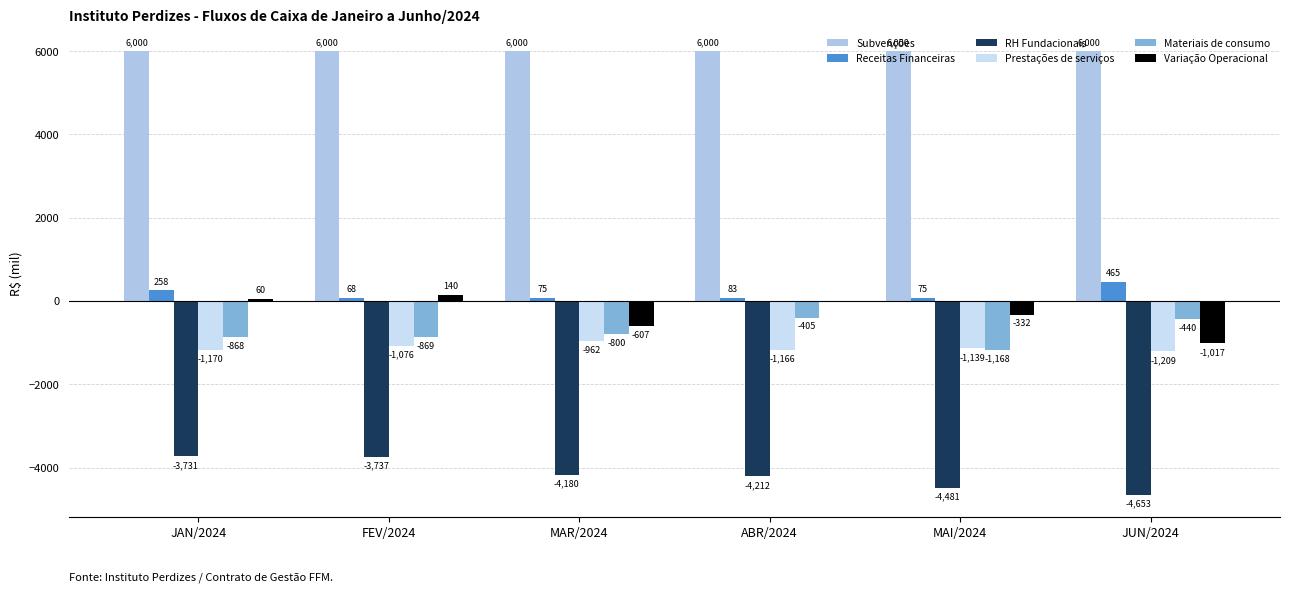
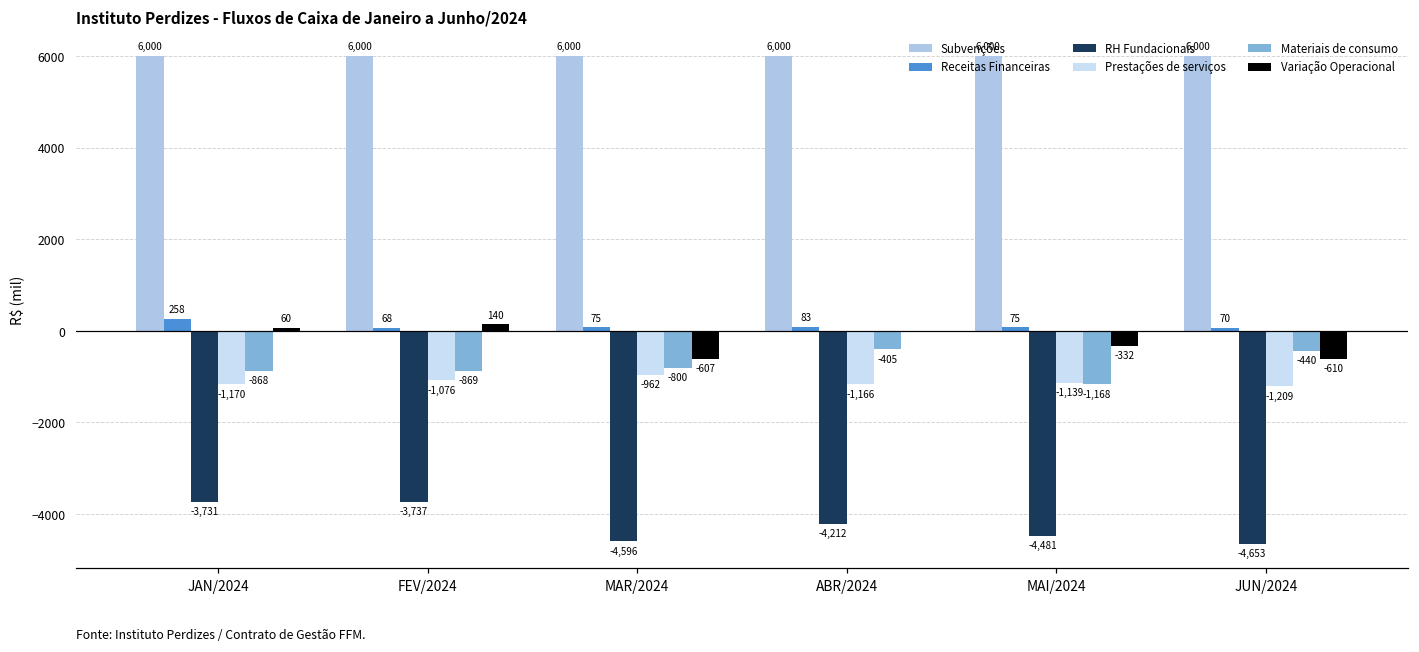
RH Fundacionais, MAR/2024: -4,180 -> -4,596
Receitas Financeiras, JUN/2024: 465 -> 70
Variação Operacional, JUN/2024: -1,017 -> -610
